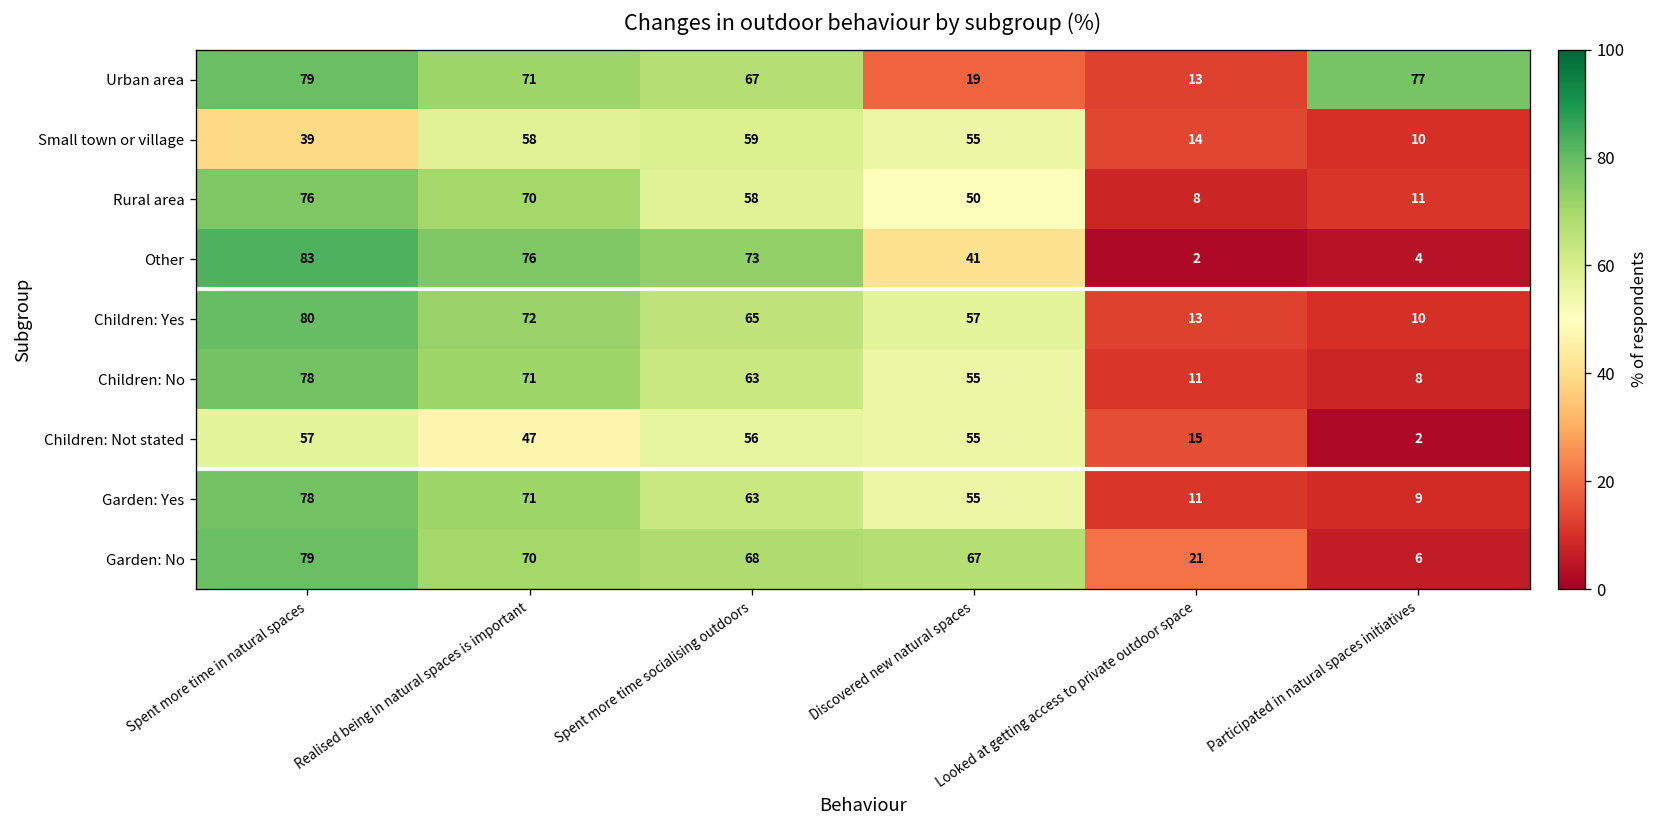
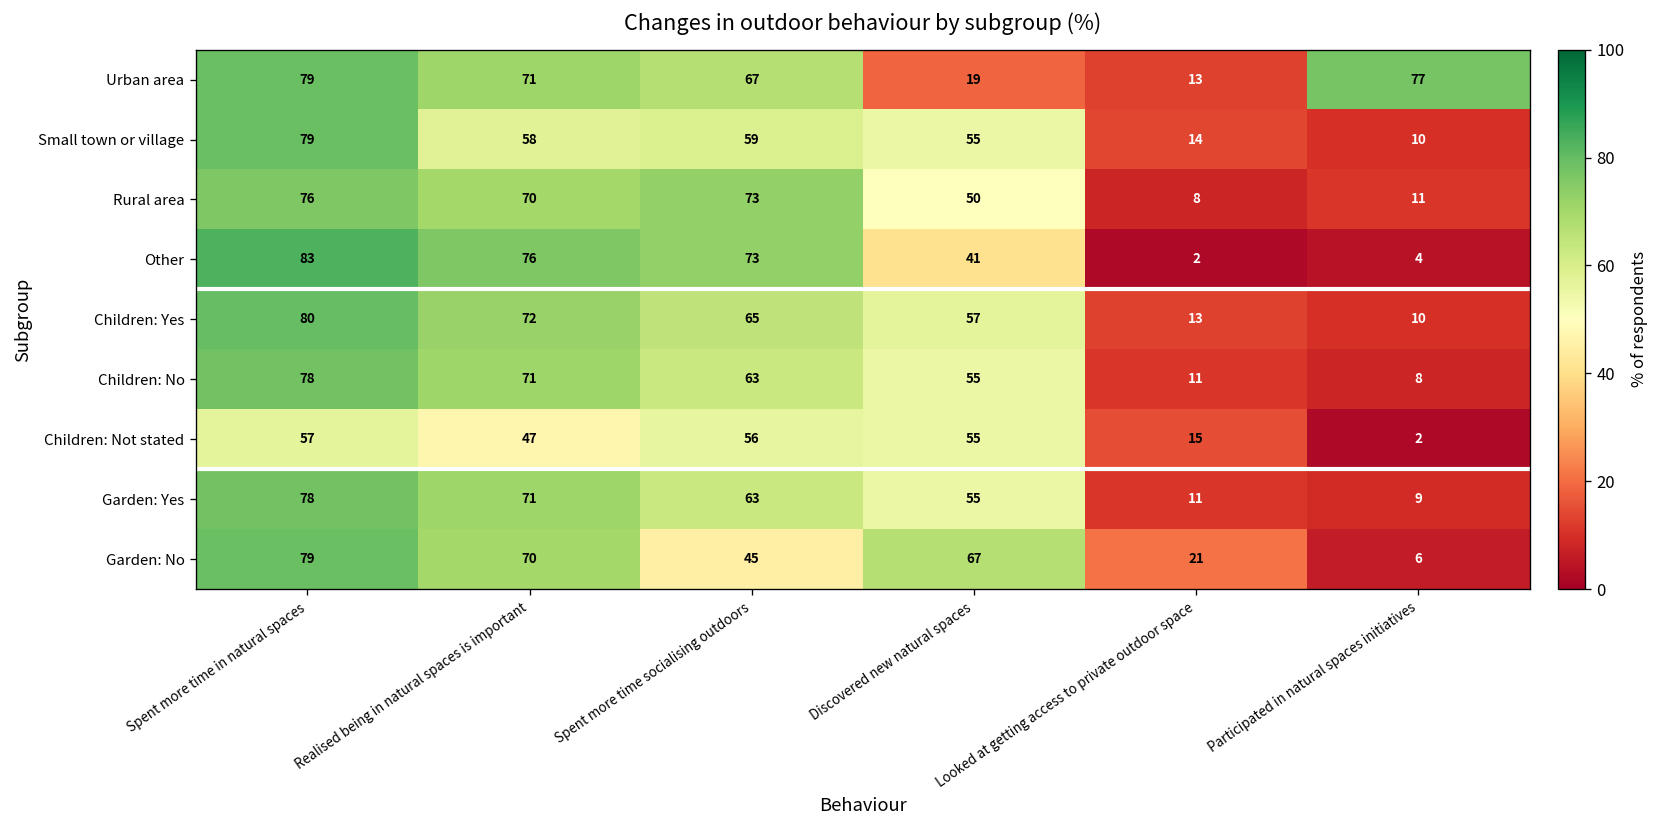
Small town or village, Spent more time in natural spaces: 39 -> 79
Rural area, Spent more time socialising outdoors: 58 -> 73
Garden: No, Spent more time socialising outdoors: 68 -> 45
